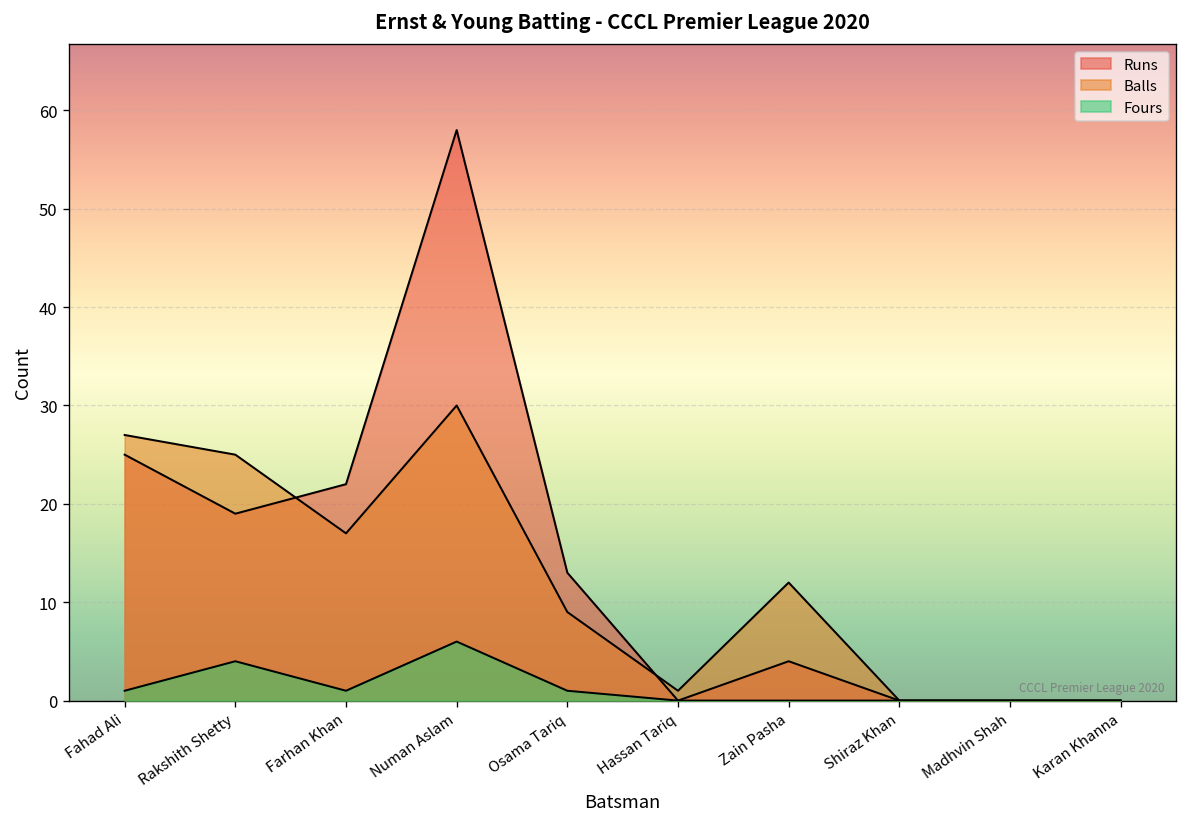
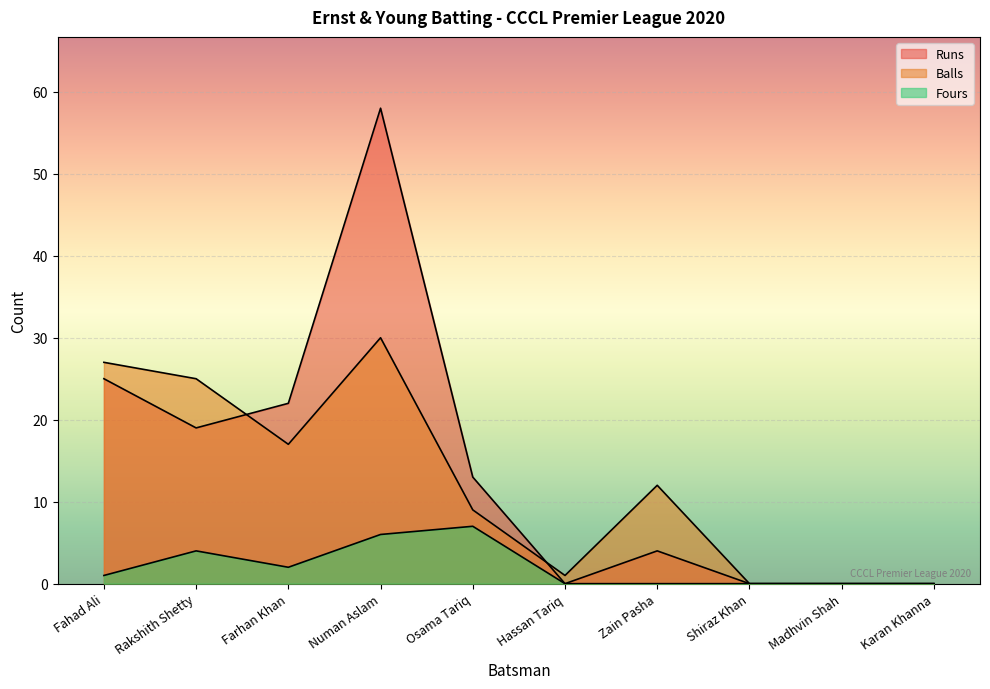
Fours, Farhan Khan: 1 -> 2
Fours, Osama Tariq: 1 -> 7
